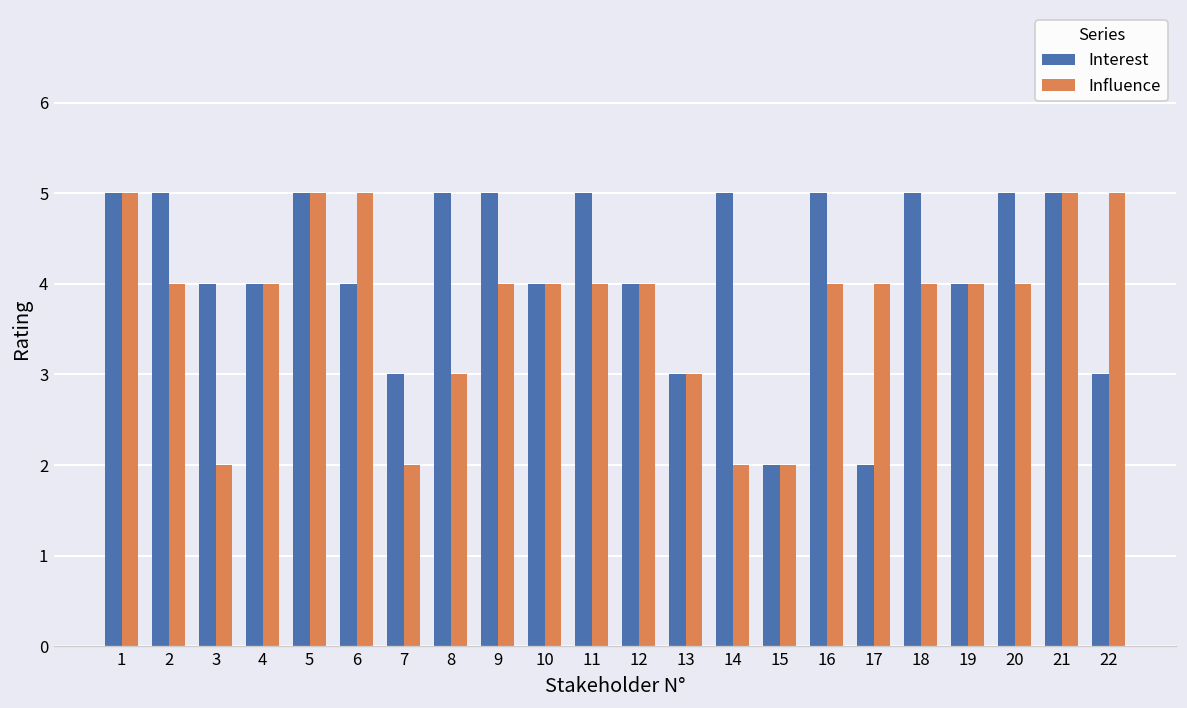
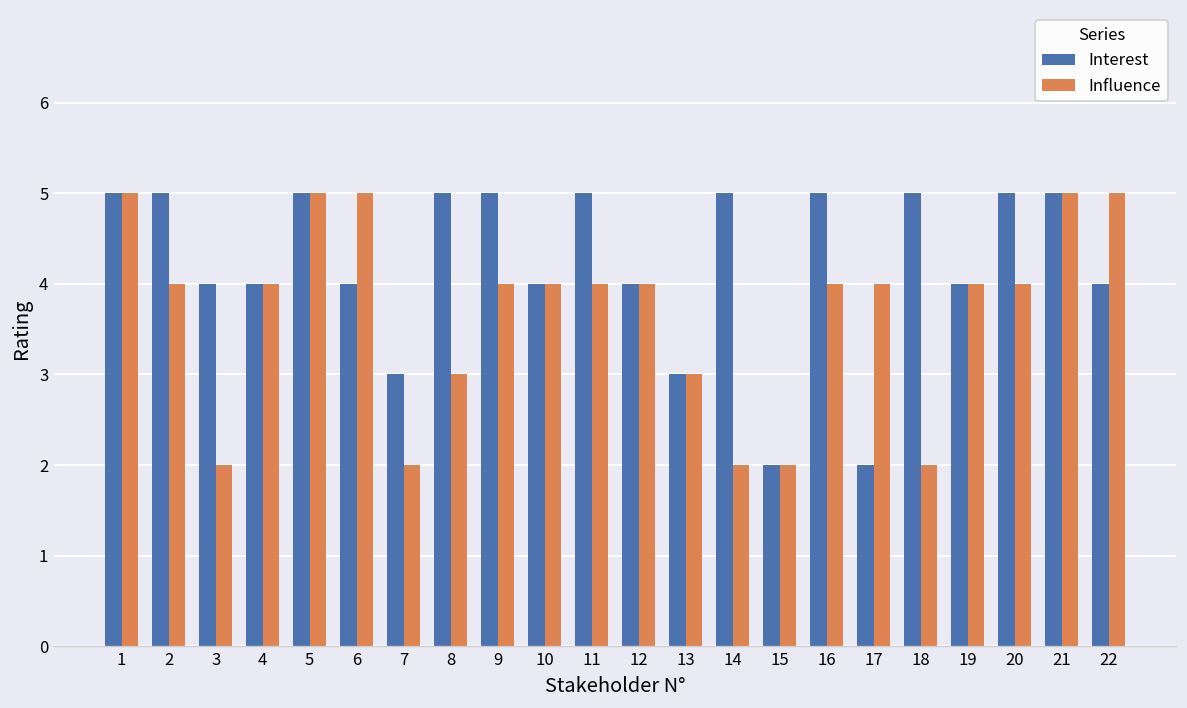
Influence, 18: 4 -> 2
Interest, 22: 3 -> 4
